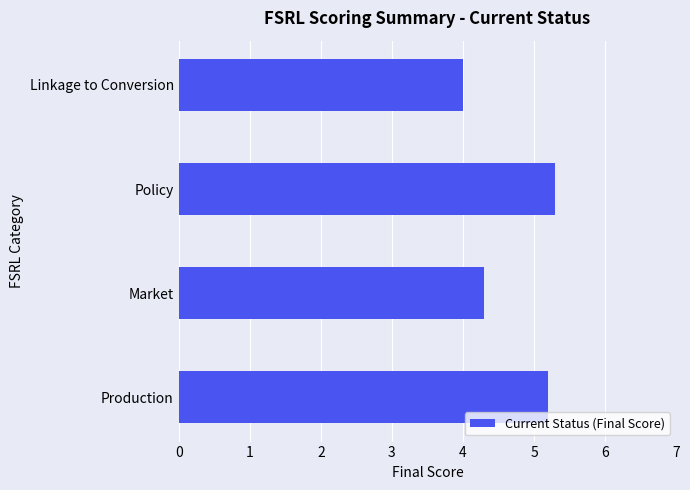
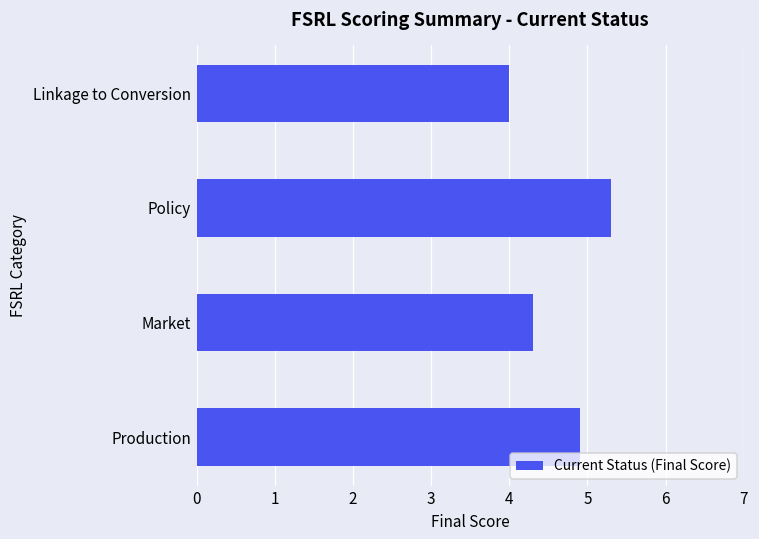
Production: 5.2 -> 4.9
